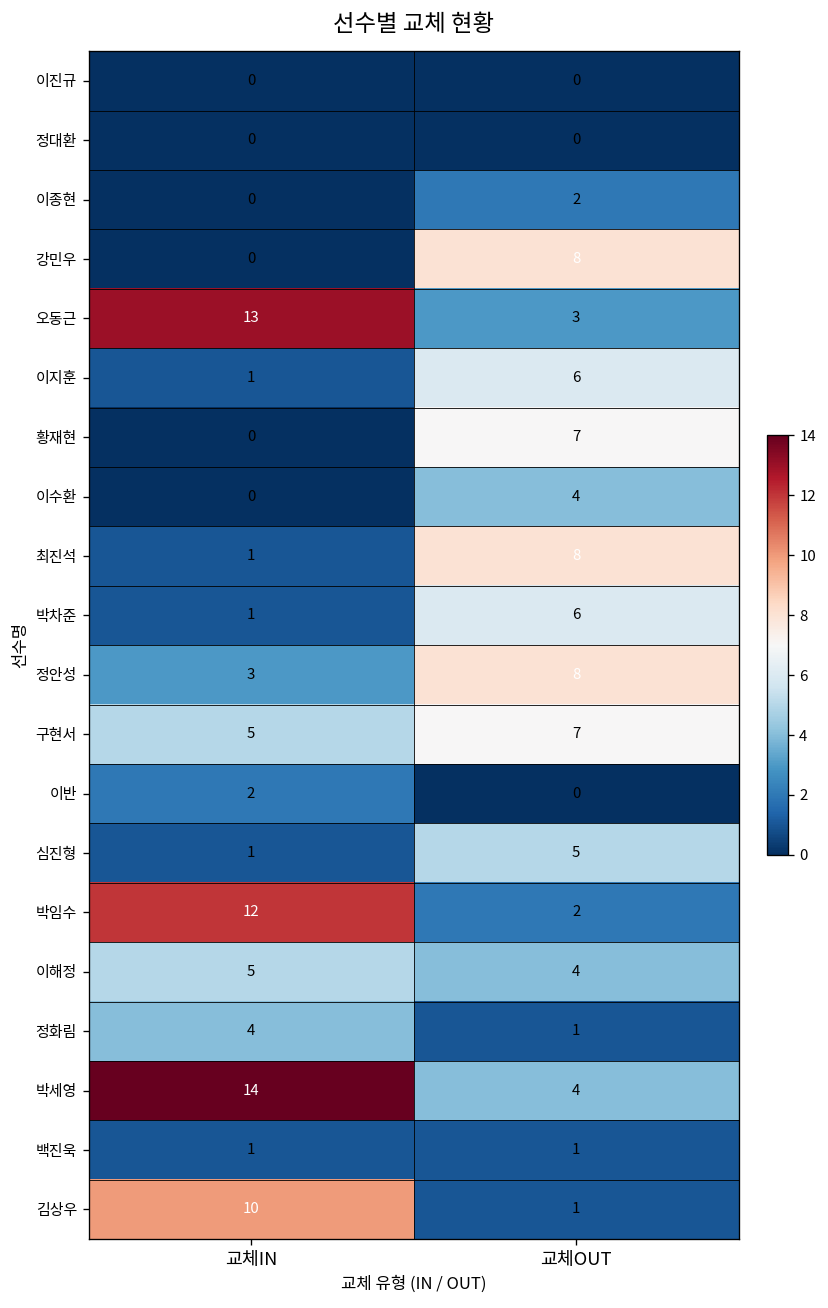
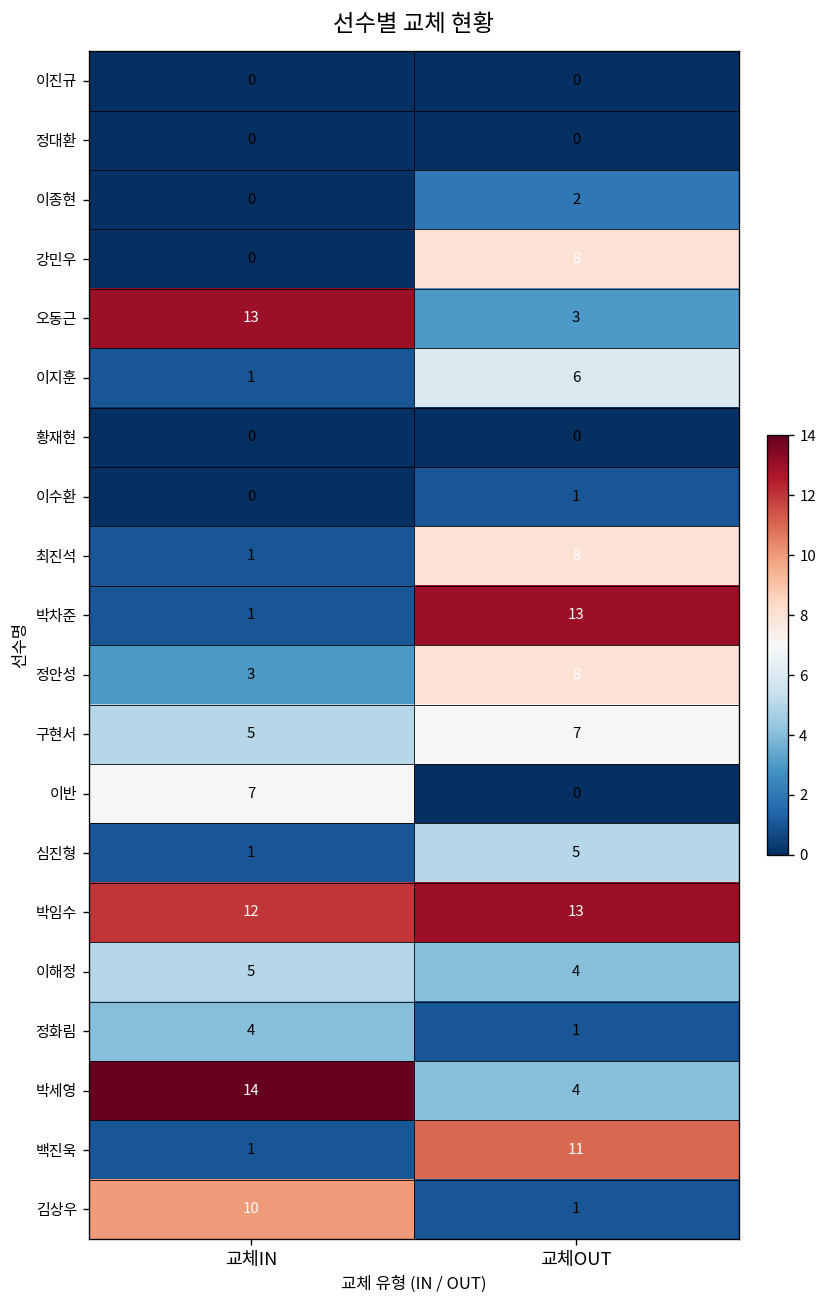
황재현, 교체OUT: 7 -> 0
이수환, 교체OUT: 4 -> 1
박차준, 교체OUT: 6 -> 13
이반, 교체IN: 2 -> 7
박임수, 교체OUT: 2 -> 13
백진욱, 교체OUT: 1 -> 11
